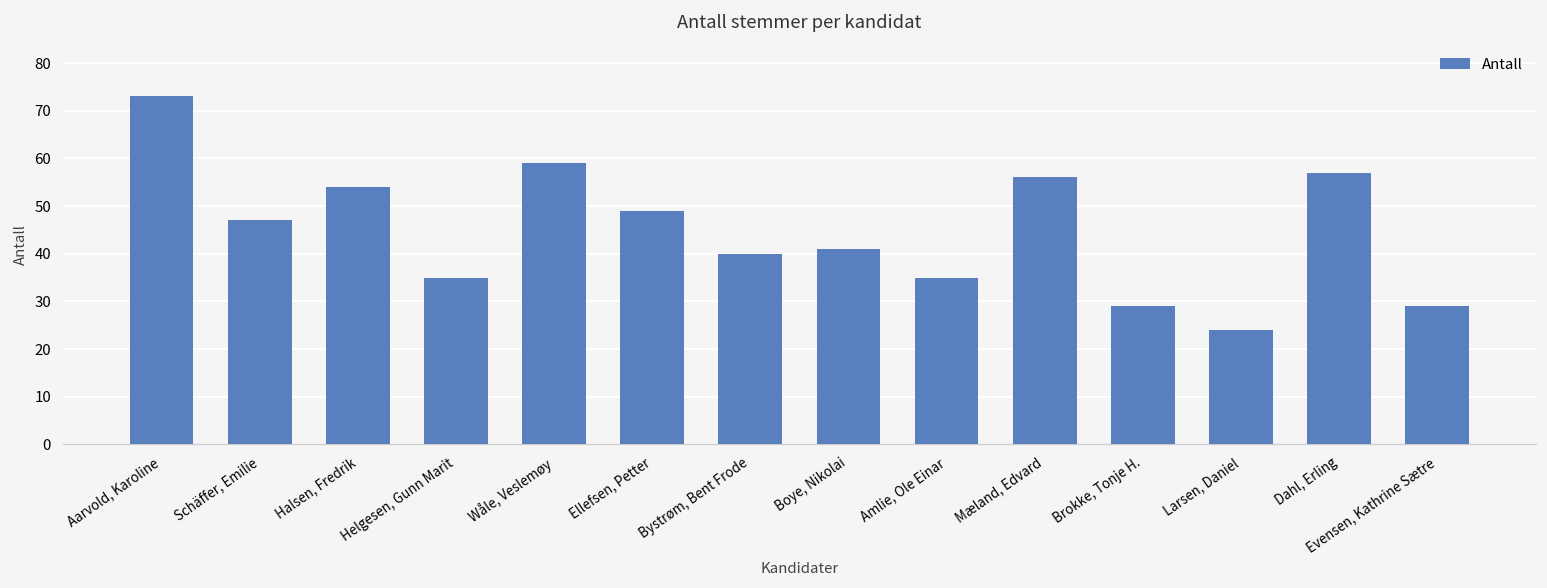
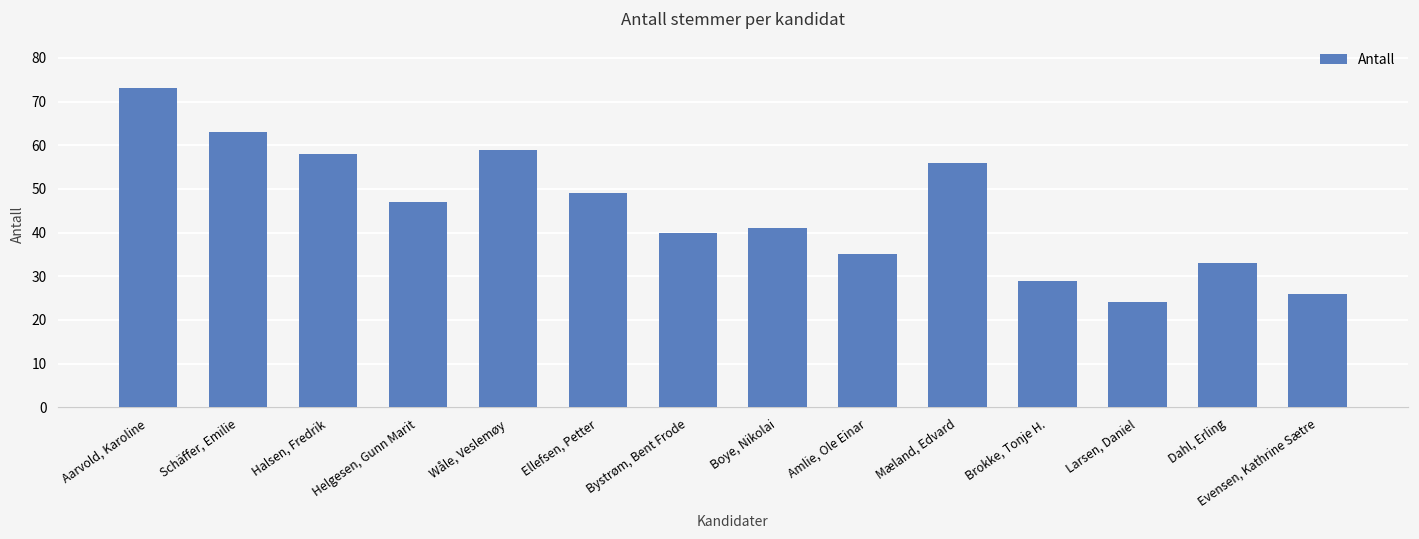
Schäffer, Emilie: 47 -> 63
Halsen, Fredrik: 54 -> 58
Helgesen, Gunn Marit: 35 -> 47
Dahl, Erling: 57 -> 33
Evensen, Kathrine Sætre: 29 -> 26
